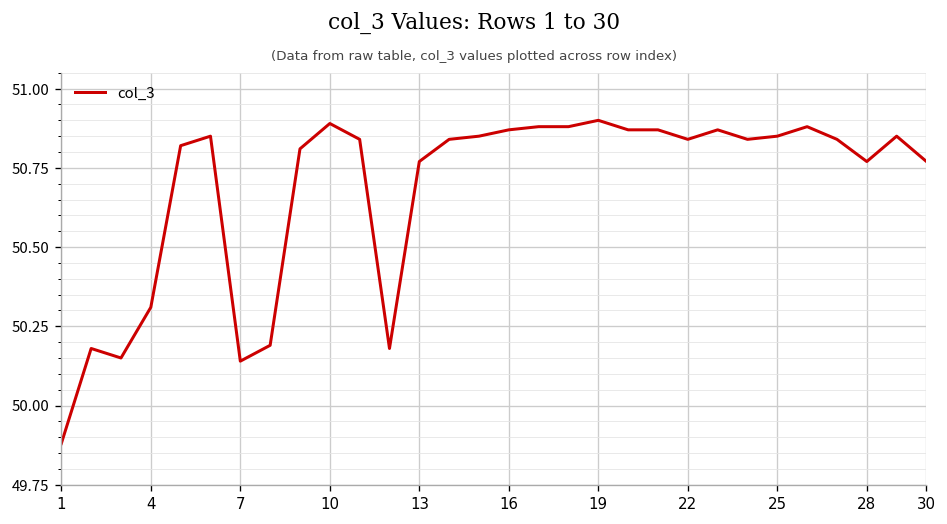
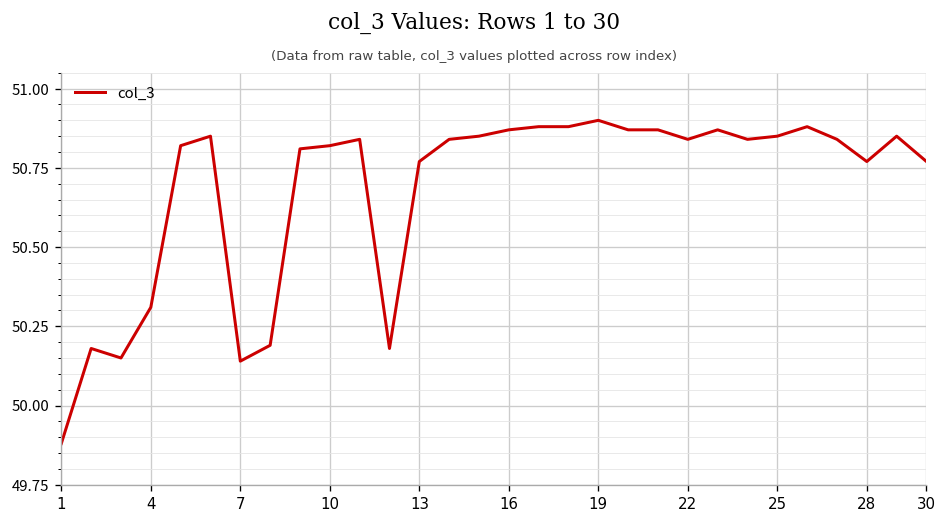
10: 50.89 -> 50.82
